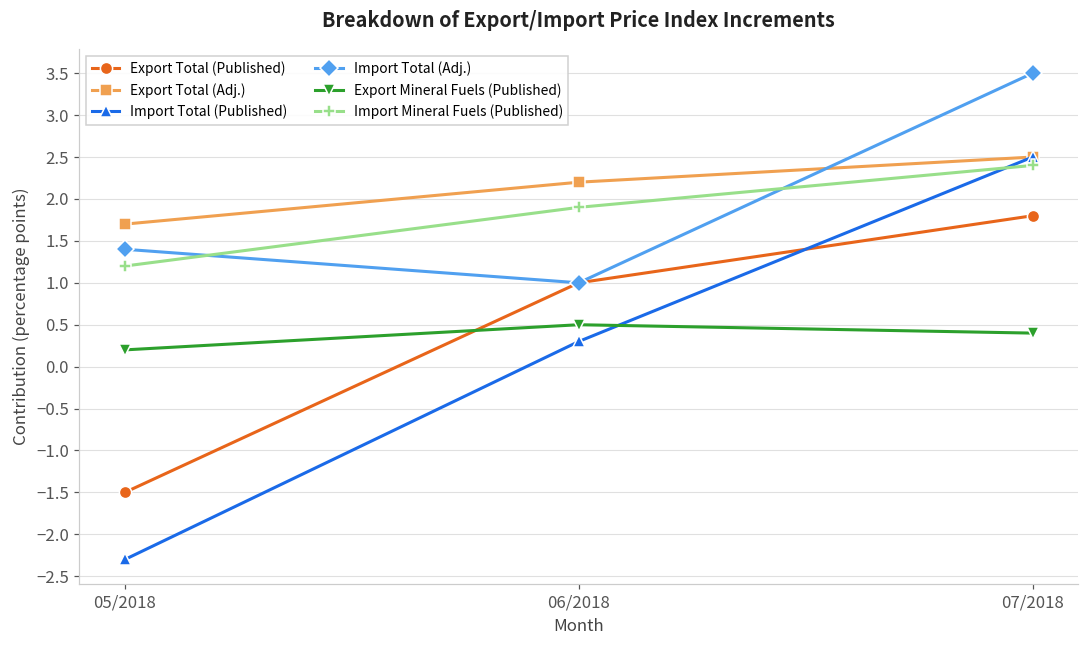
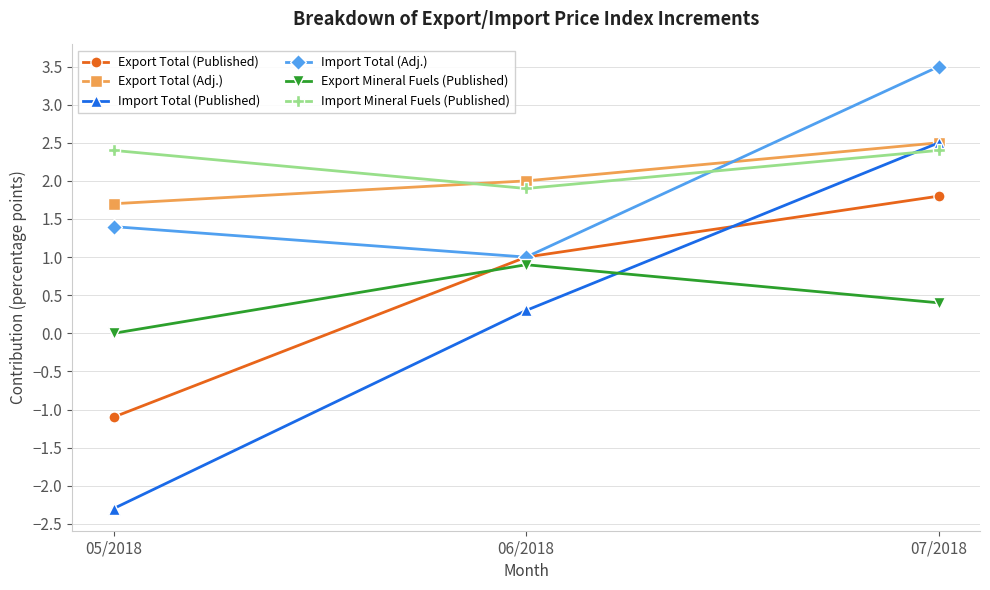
Export Total (Published), 05/2018: -1.5 -> -1.1
Export Mineral Fuels (Published), 05/2018: 0.2 -> 0.0
Import Mineral Fuels (Published), 05/2018: 1.2 -> 2.4
Export Total (Adj.), 06/2018: 2.2 -> 2.0
Export Mineral Fuels (Published), 06/2018: 0.5 -> 0.9
